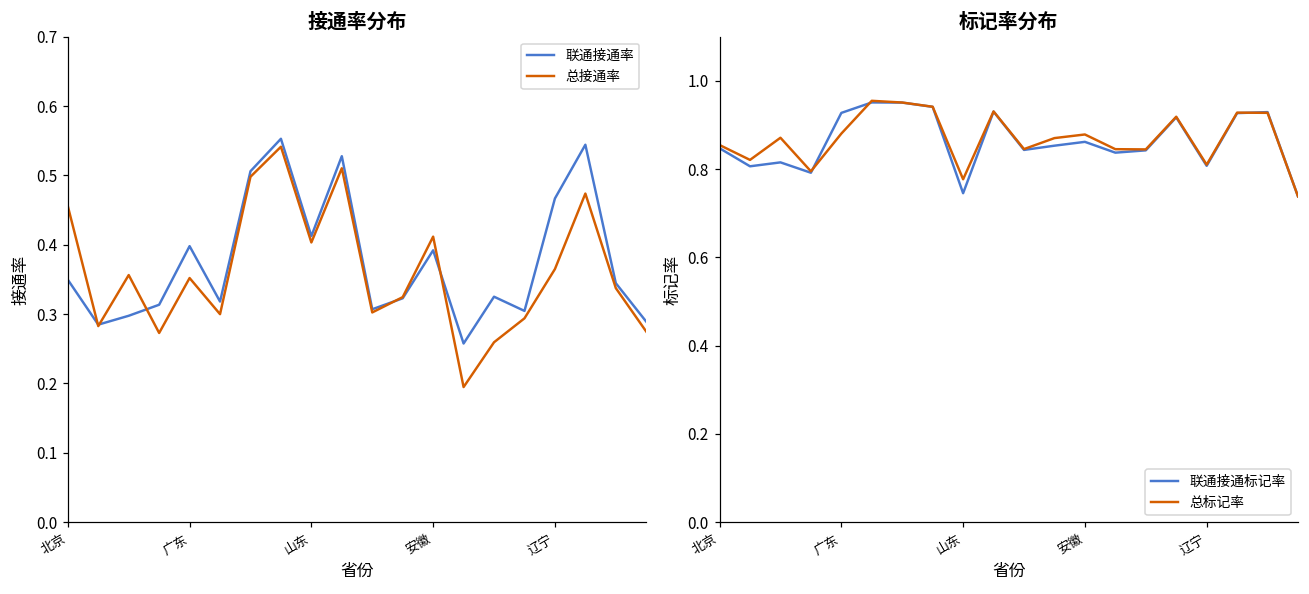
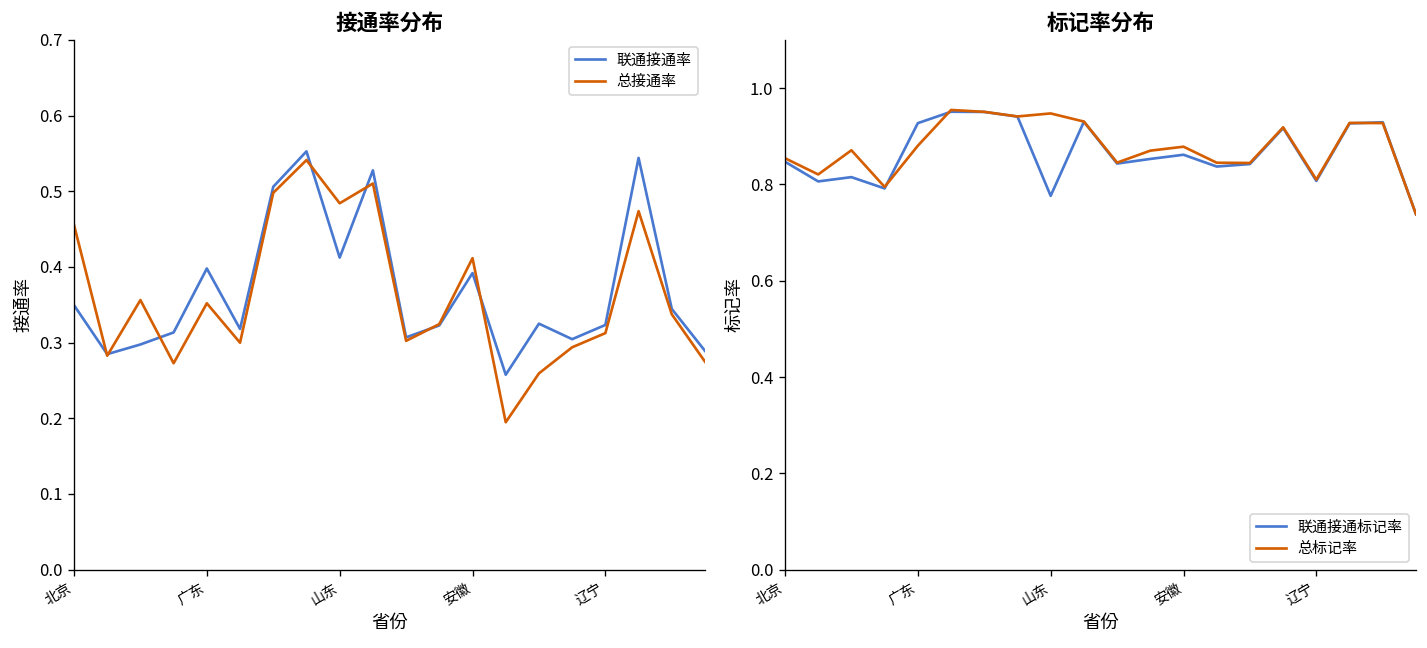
接通率分布, 总接通率, 山东: 0.40 -> 0.48
接通率分布, 联通接通率, 辽宁: 0.47 -> 0.32
接通率分布, 总接通率, 辽宁: 0.36 -> 0.31
标记率分布, 联通接通标记率, 山东: 0.75 -> 0.78
标记率分布, 总标记率, 山东: 0.78 -> 0.95
